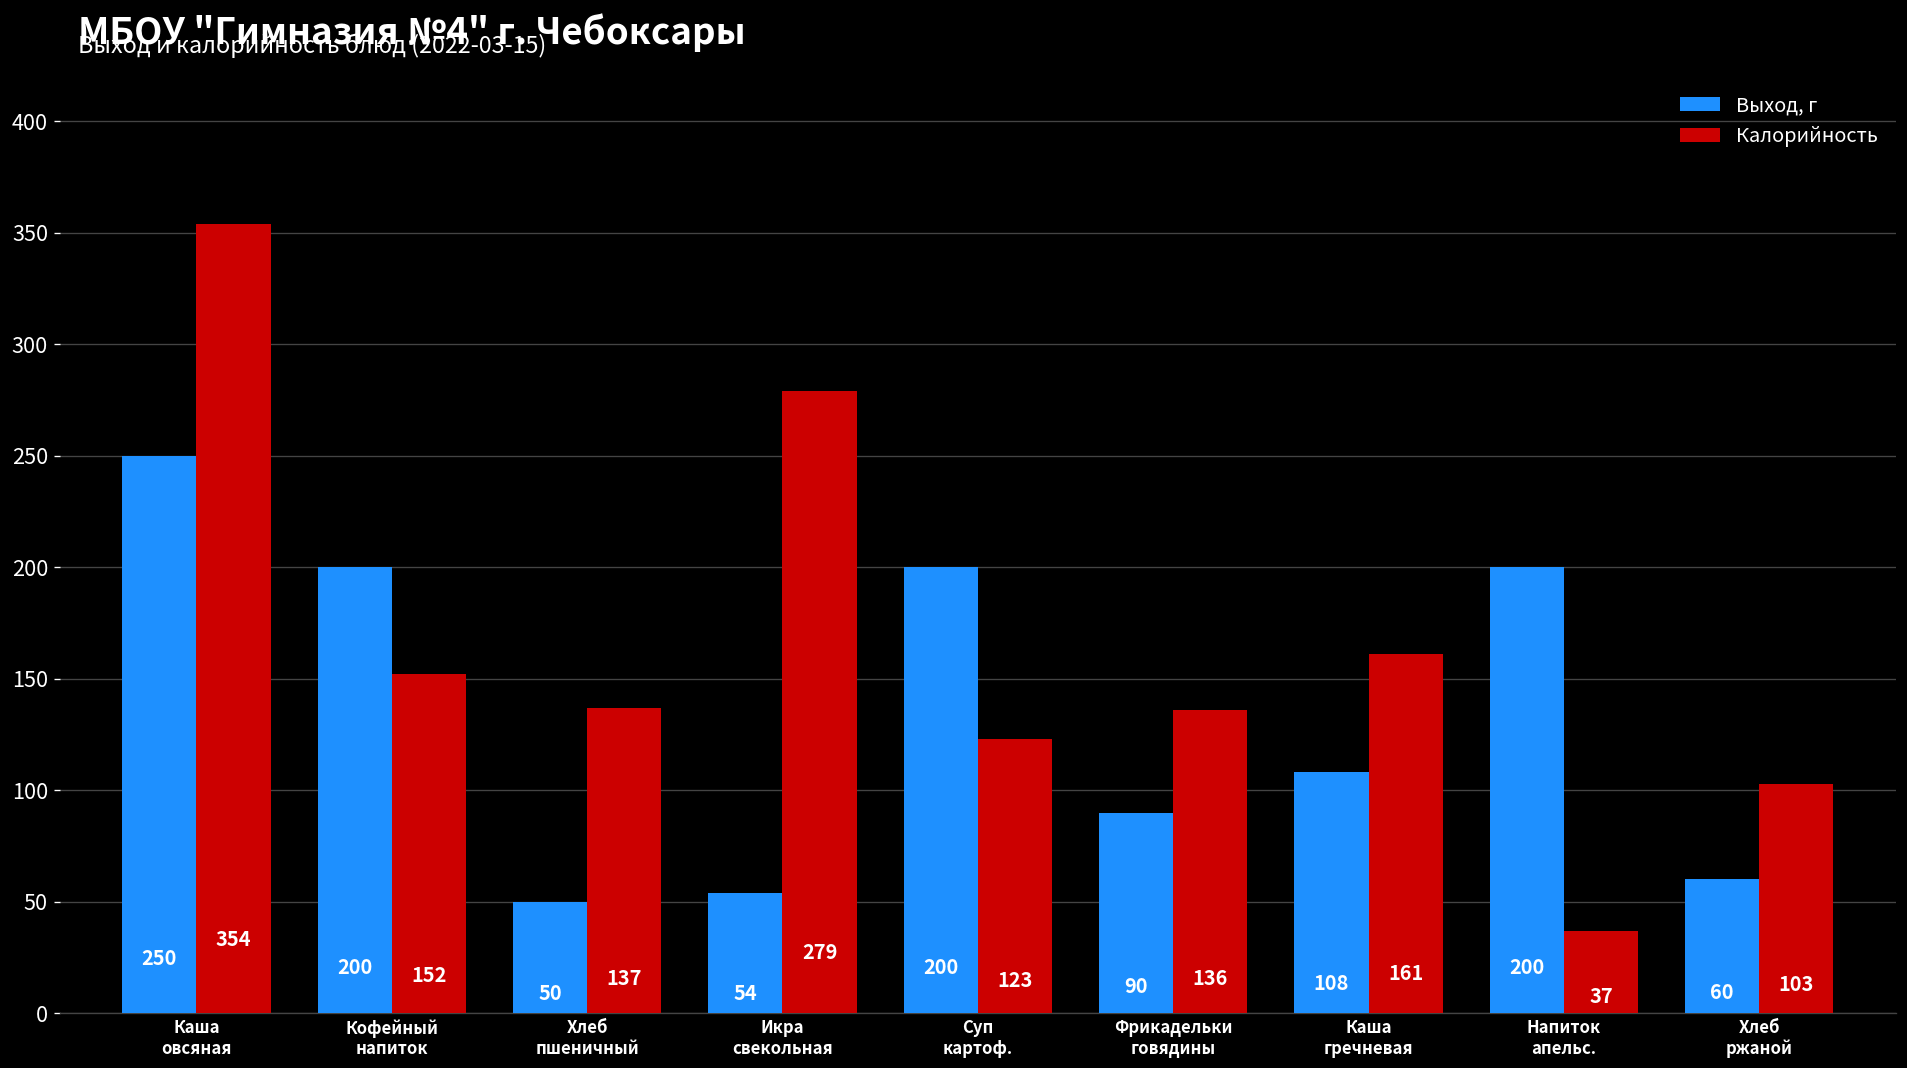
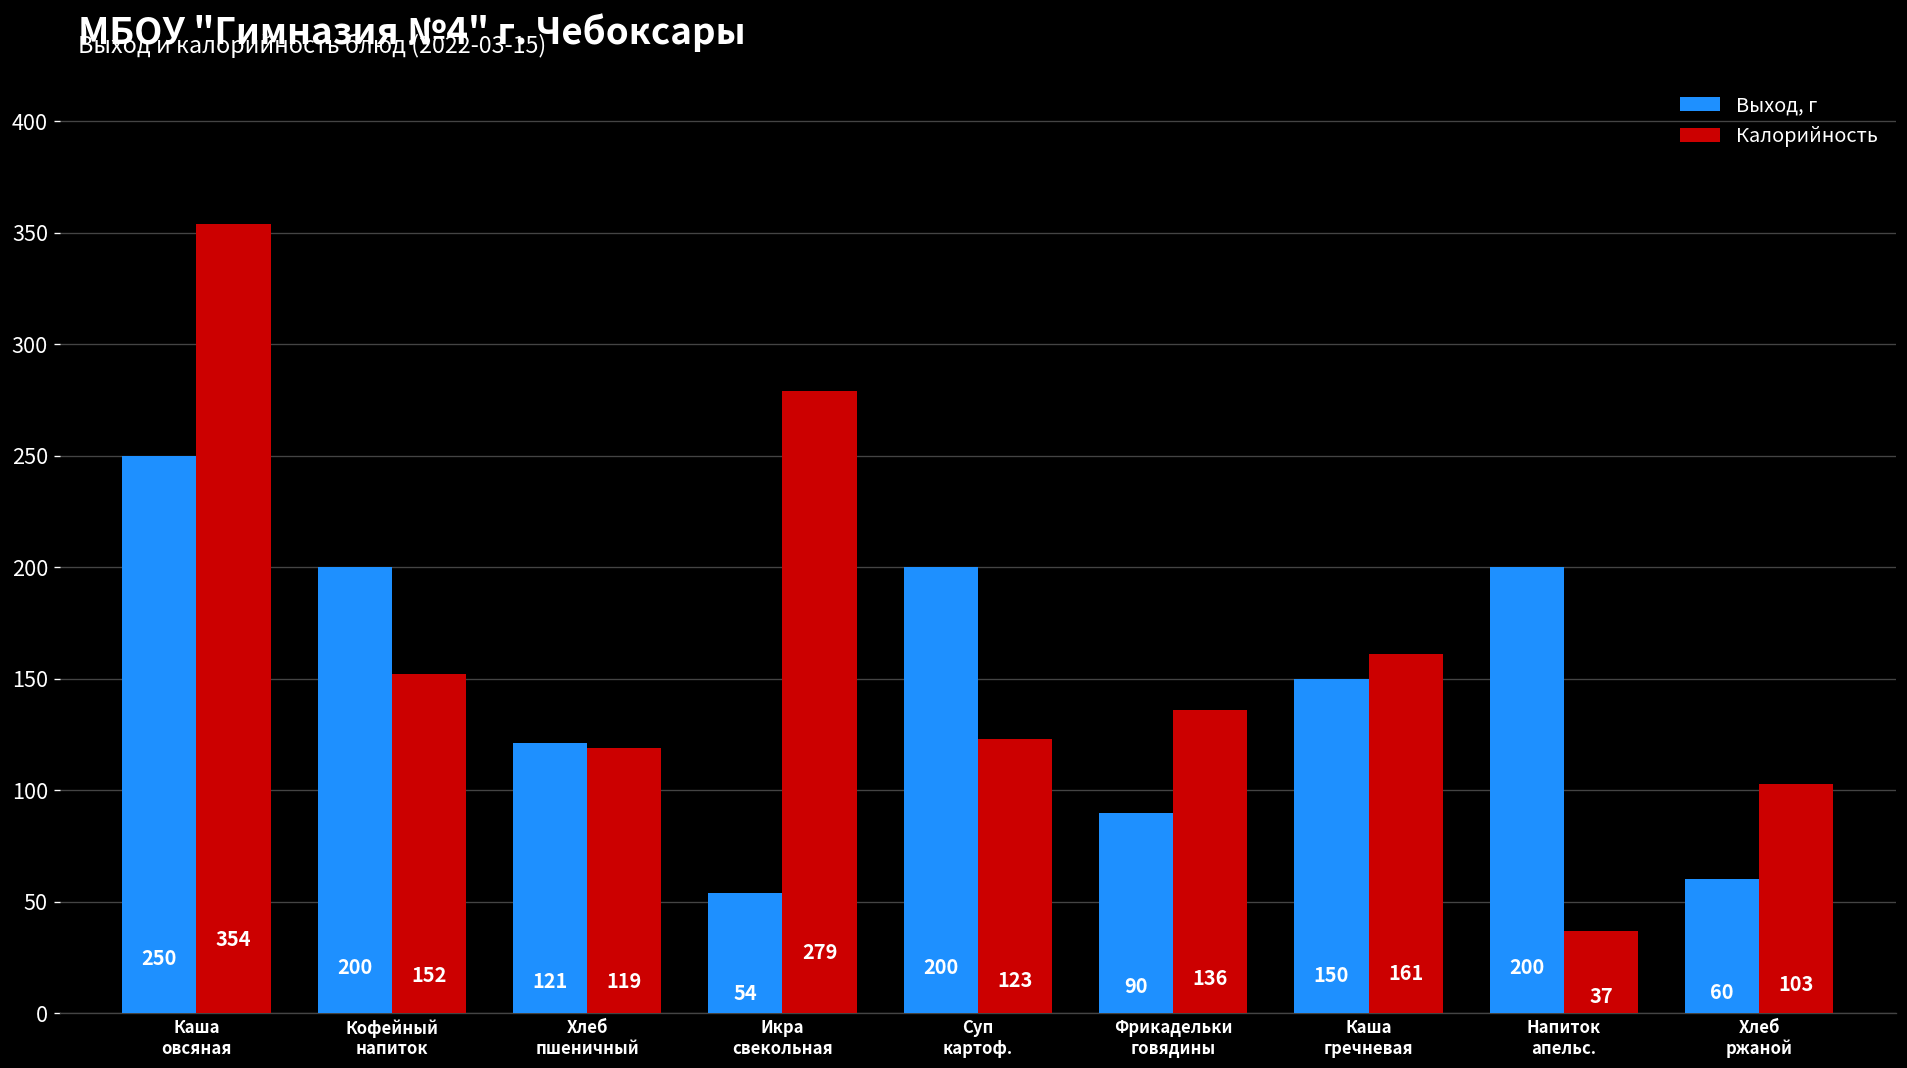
Выход, г, Хлеб пшеничный: 50 -> 121
Калорийность, Хлеб пшеничный: 137 -> 119
Выход, г, Каша гречневая: 108 -> 150
